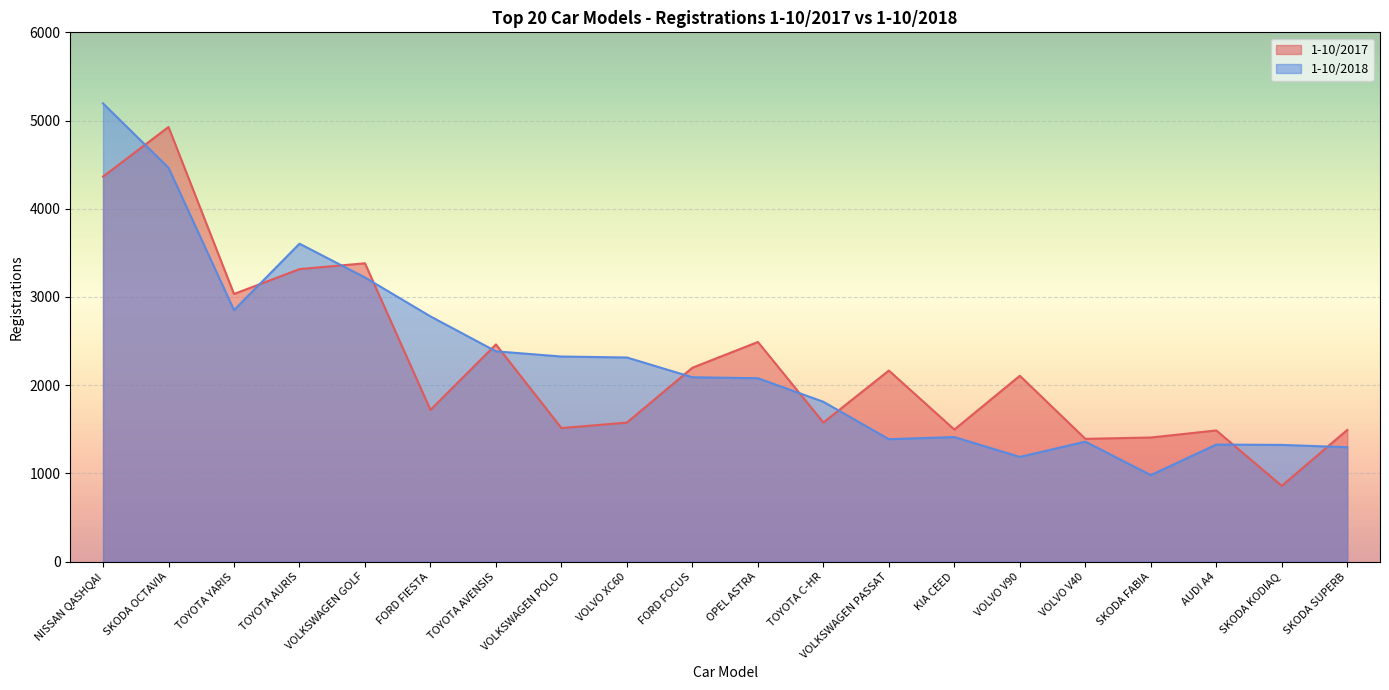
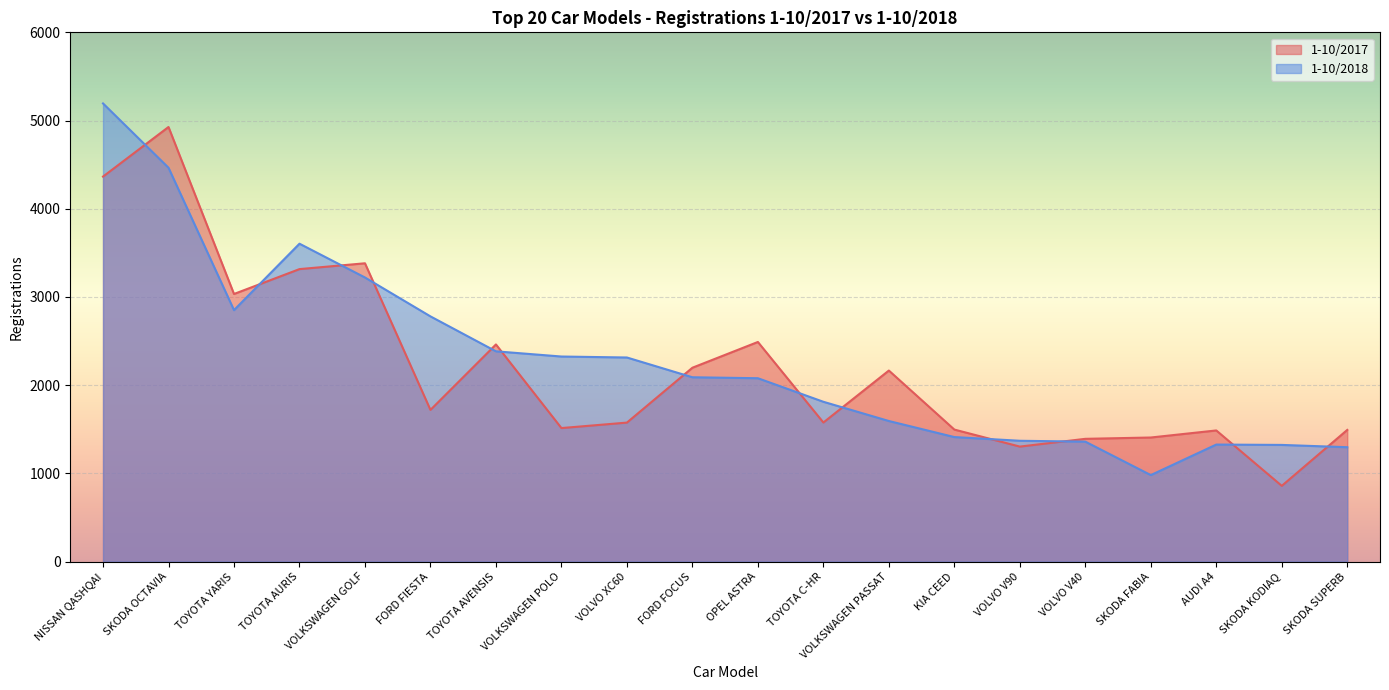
1-10/2018, VOLKSWAGEN PASSAT: 1400 -> 1600
1-10/2017, VOLVO V90: 2100 -> 1300
1-10/2018, VOLVO V90: 1200 -> 1400
